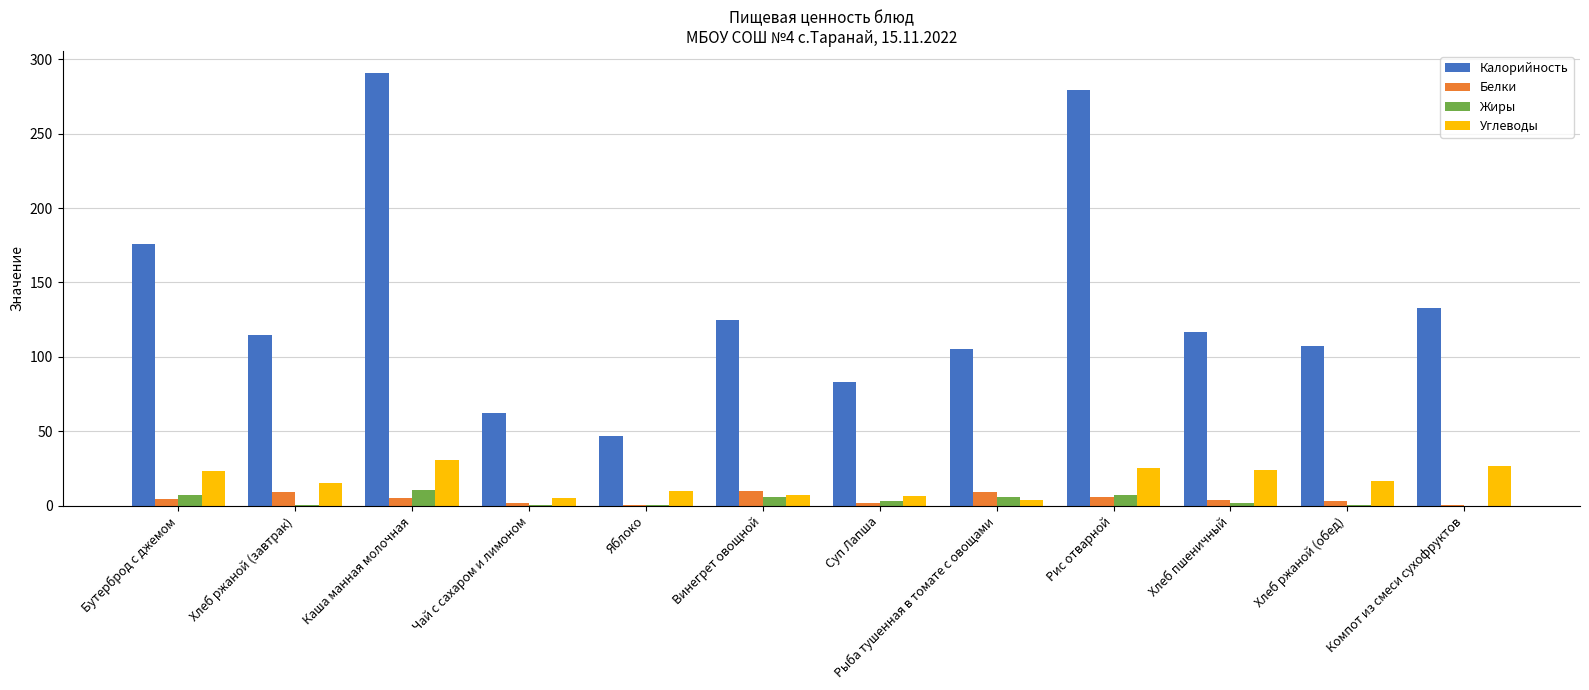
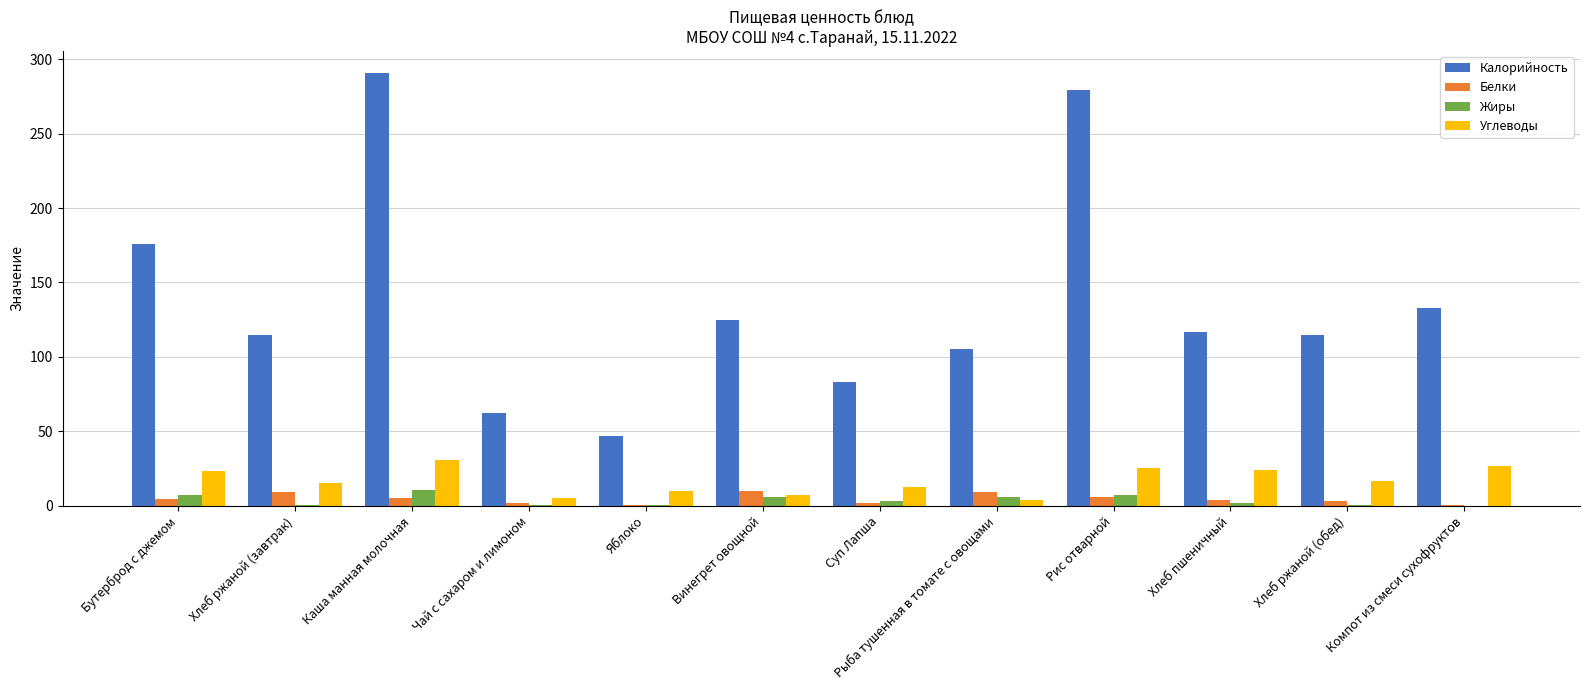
Углеводы, Суп Лапша: 7 -> 13
Калорийность, Хлеб ржаной (обед): 107 -> 115
